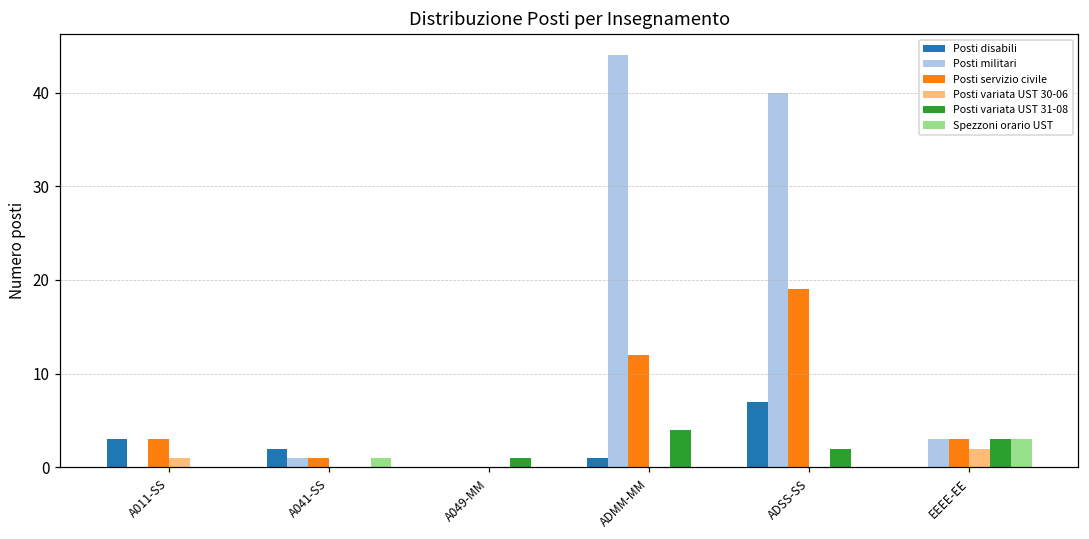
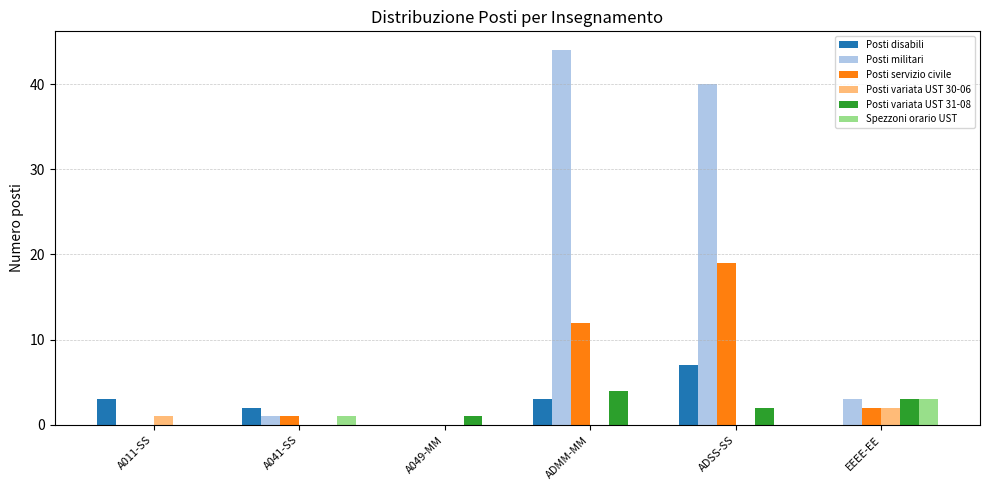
Posti servizio civile, A011-SS: 3 -> 0
Posti disabili, ADMM-MM: 1 -> 3
Posti servizio civile, EEEE-EE: 3 -> 2
